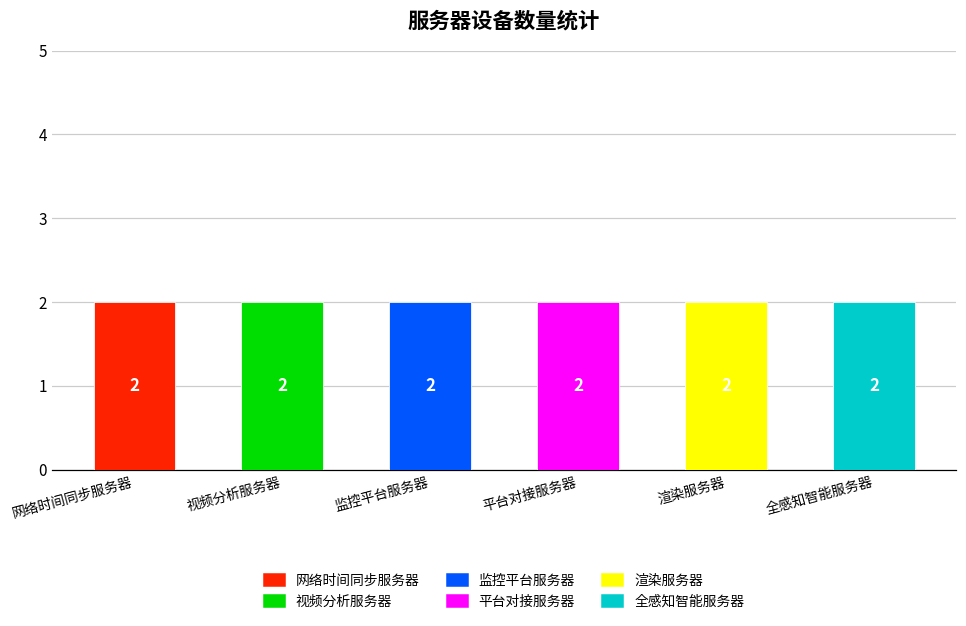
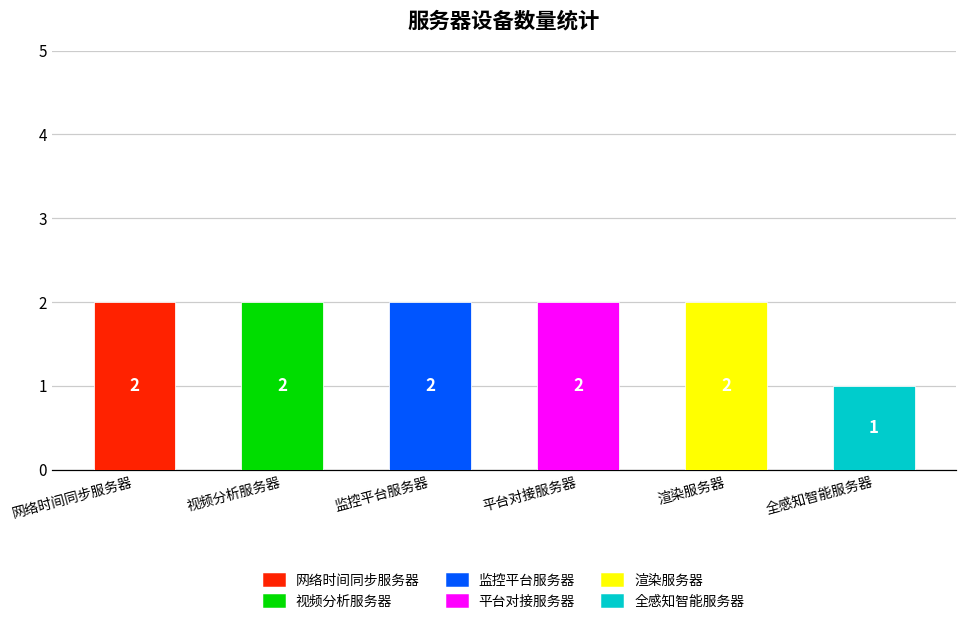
全感知智能服务器: 2 -> 1
